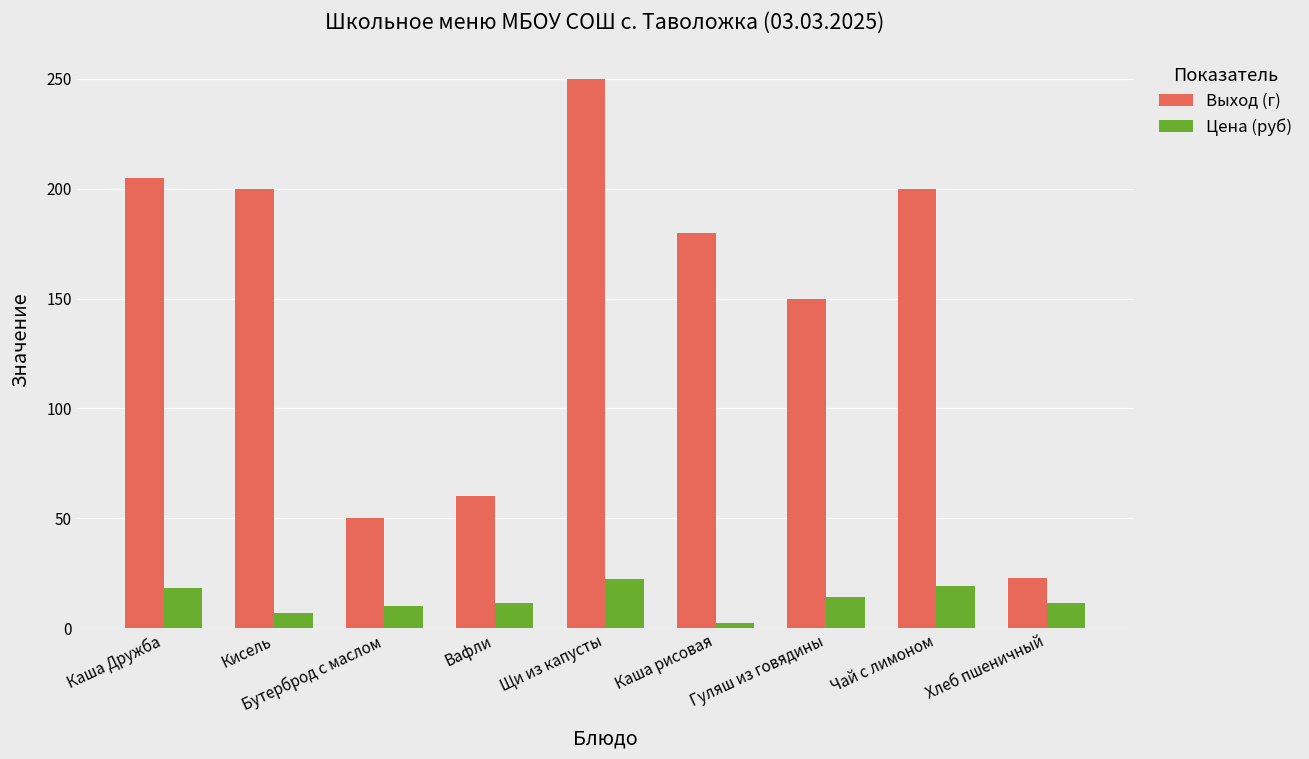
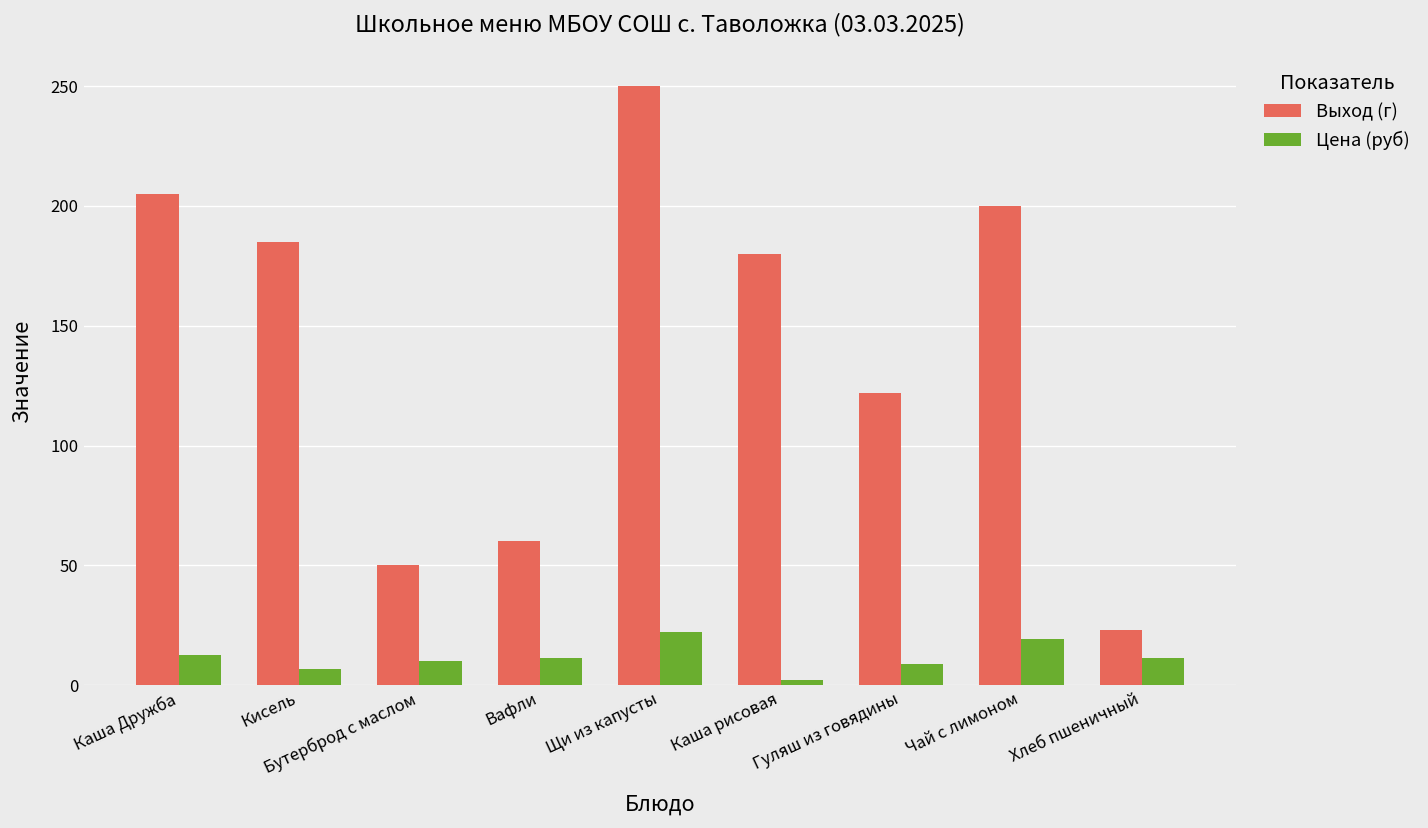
Цена (руб), Каша Дружба: 18 -> 13
Выход (г), Кисель: 200 -> 185
Выход (г), Гуляш из говядины: 150 -> 122
Цена (руб), Гуляш из говядины: 14 -> 9
